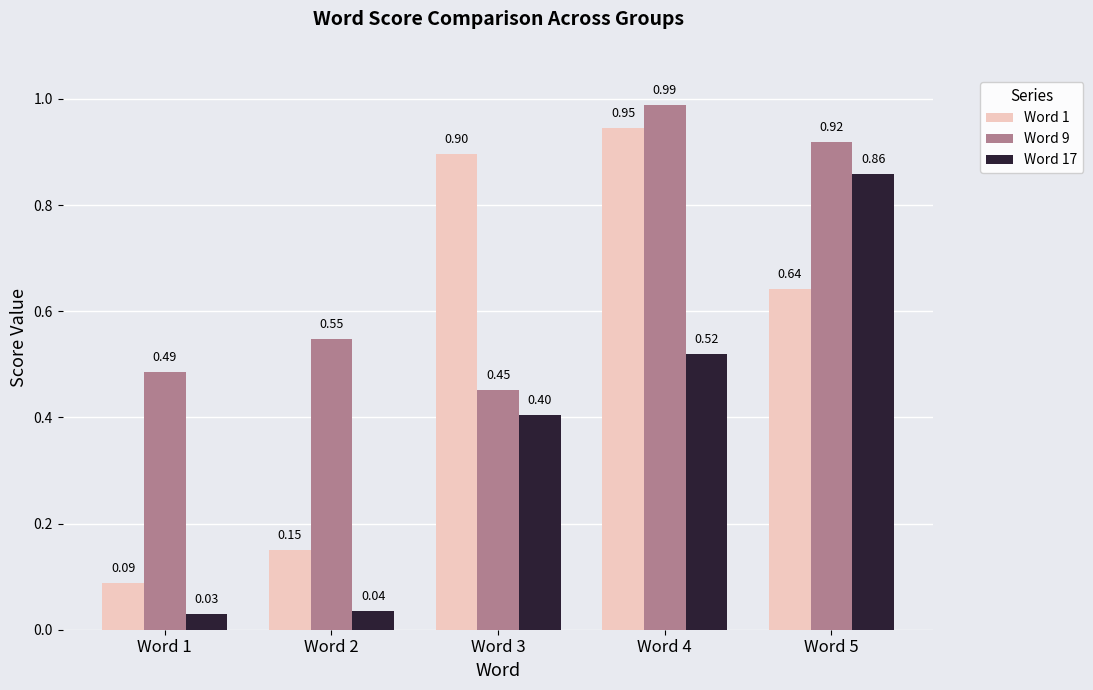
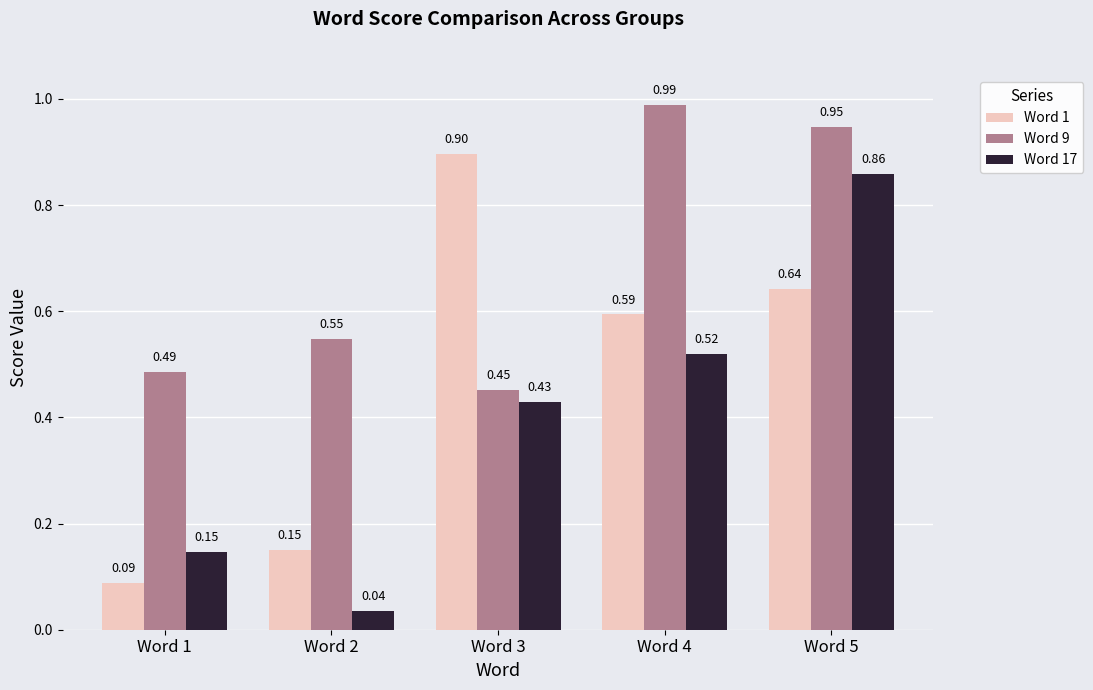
Word 17, Word 1: 0.03 -> 0.15
Word 17, Word 3: 0.40 -> 0.43
Word 1, Word 4: 0.95 -> 0.59
Word 9, Word 5: 0.92 -> 0.95
